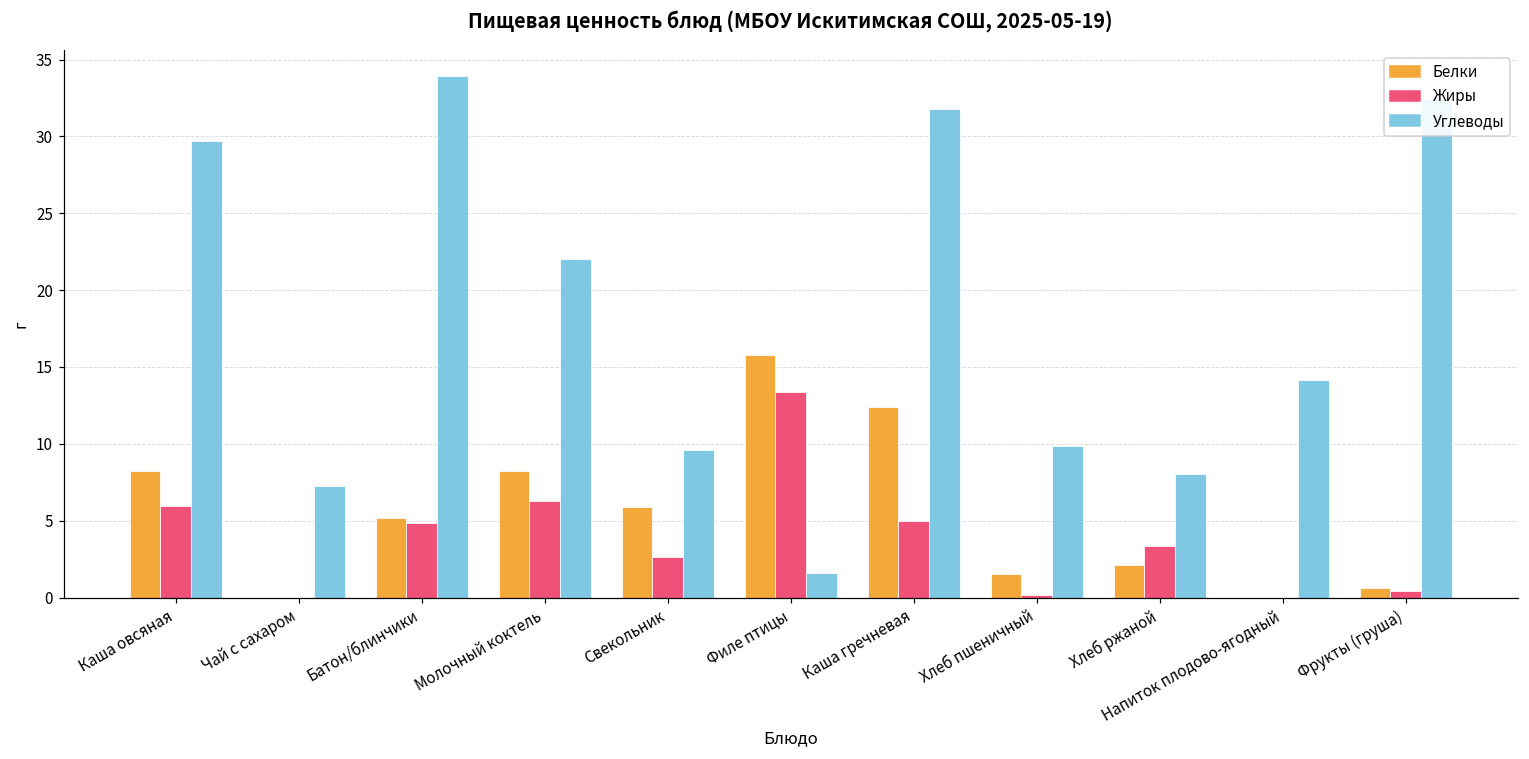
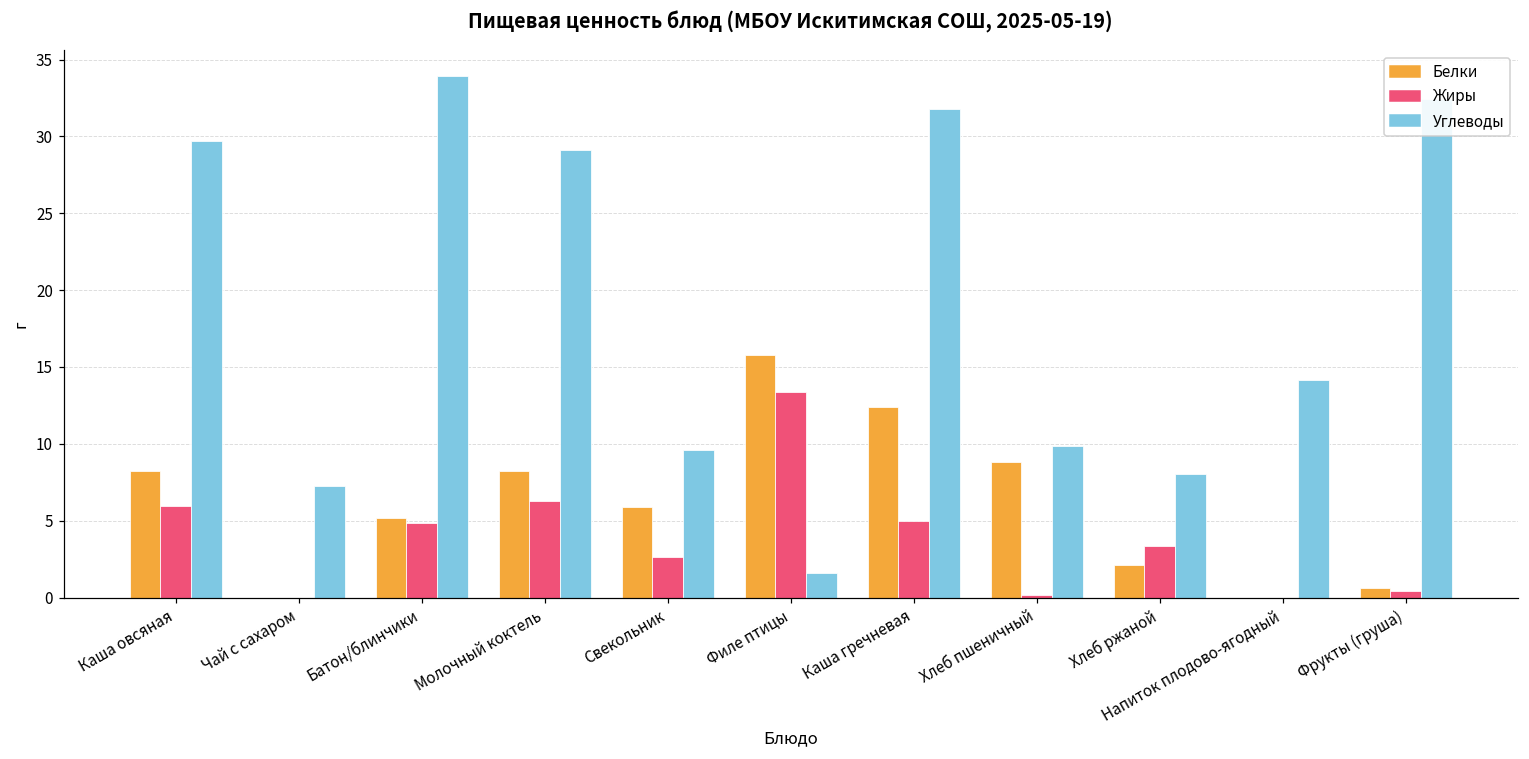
Углеводы, Молочный коктель: 22.0 -> 29.1
Белки, Хлеб пшеничный: 1.5 -> 8.8
